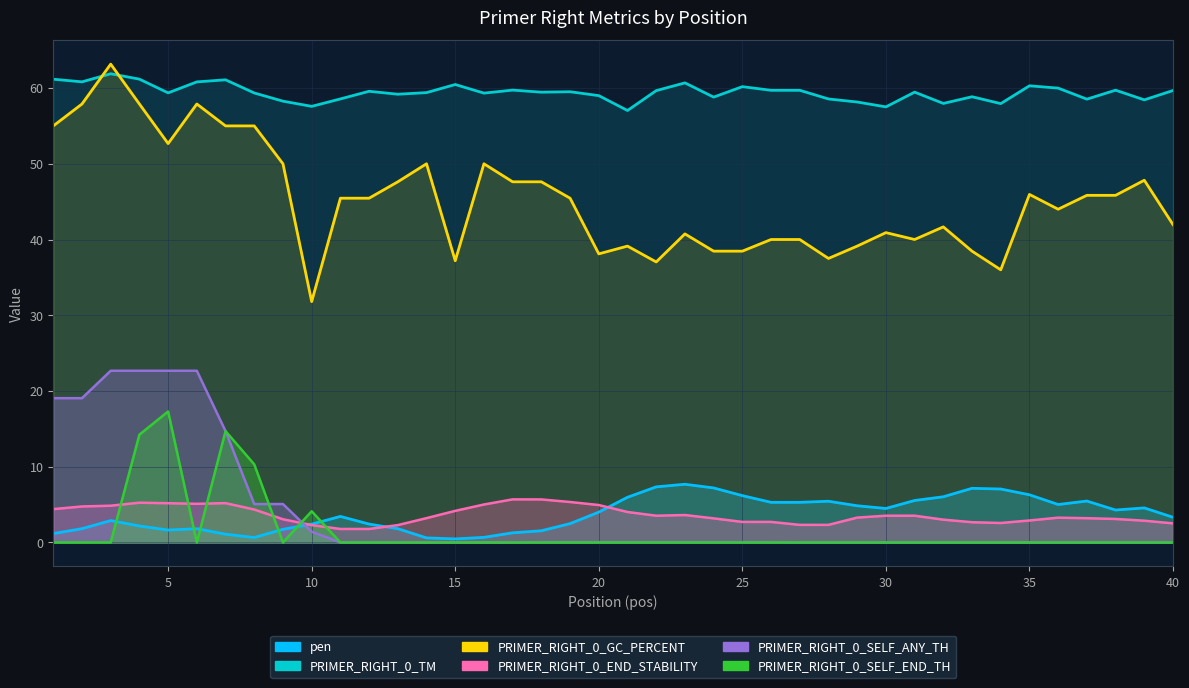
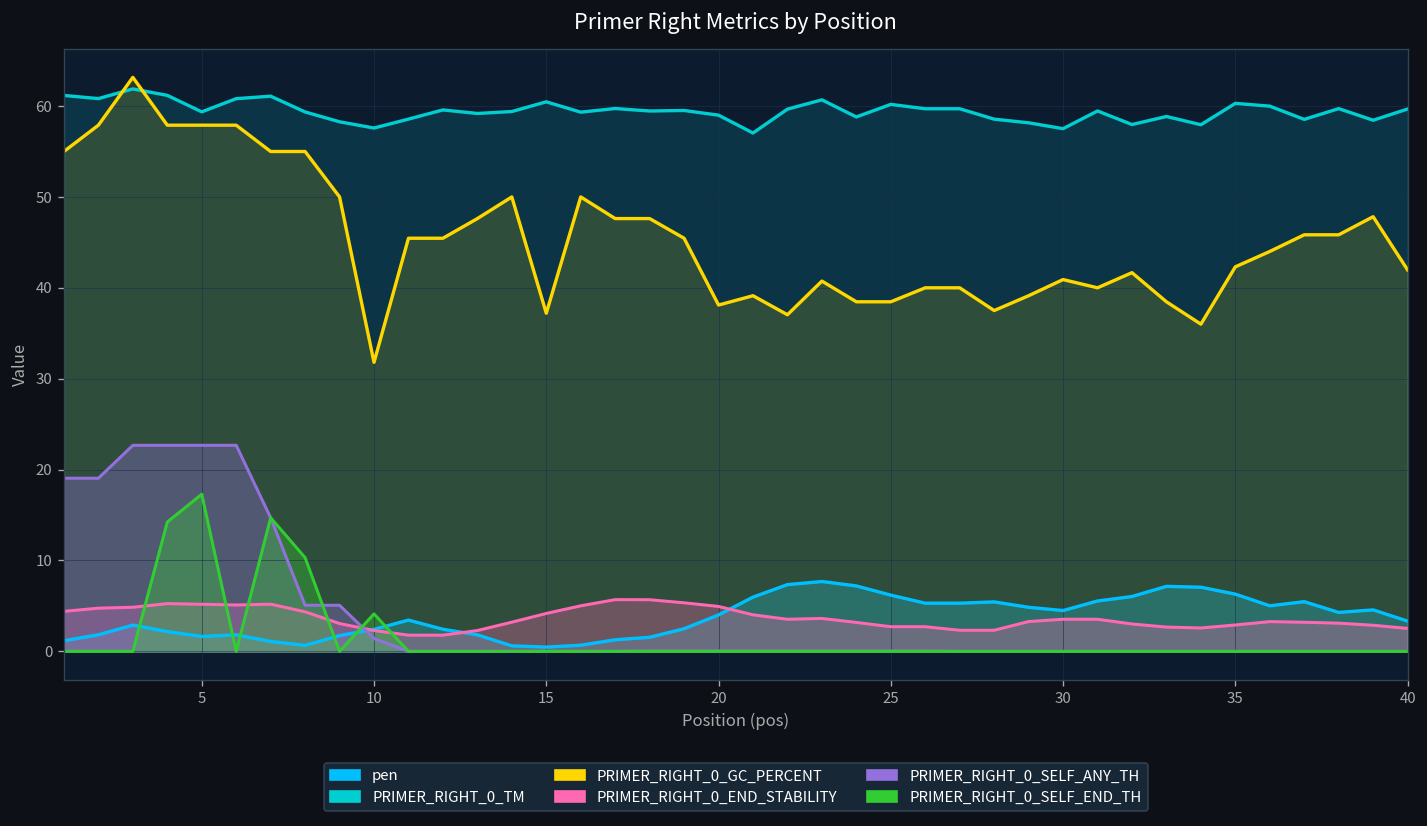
PRIMER_RIGHT_0_GC_PERCENT, 5: 53 -> 58
PRIMER_RIGHT_0_GC_PERCENT, 35: 46 -> 42
